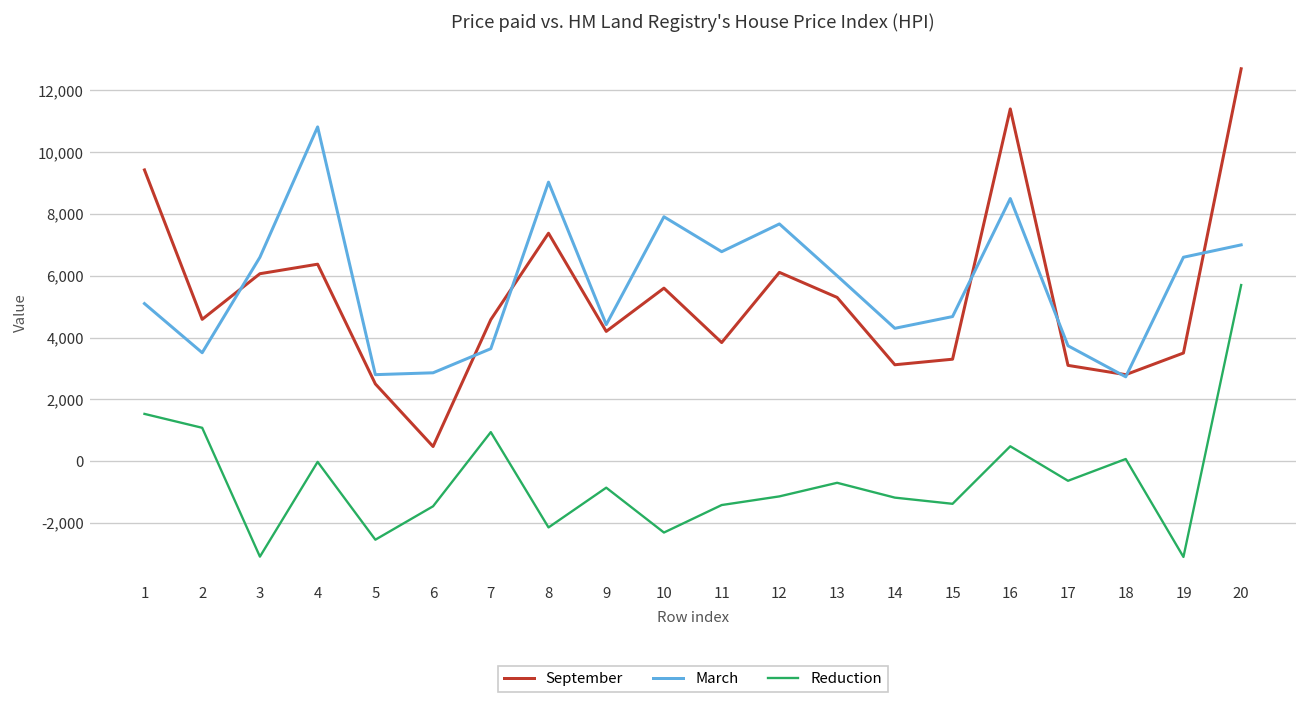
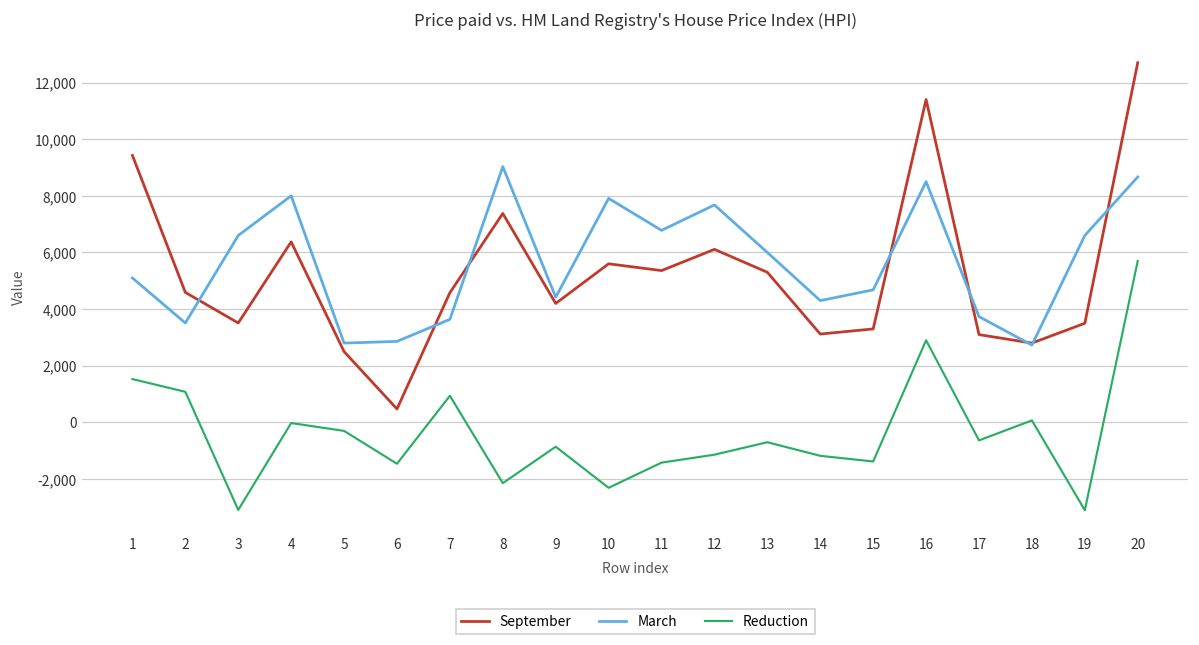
September, 3: 6,100 -> 3,500
March, 4: 10,800 -> 8,000
Reduction, 5: -2,500 -> -300
September, 11: 3,800 -> 5,400
Reduction, 16: 500 -> 2,900
March, 20: 7,000 -> 8,700
